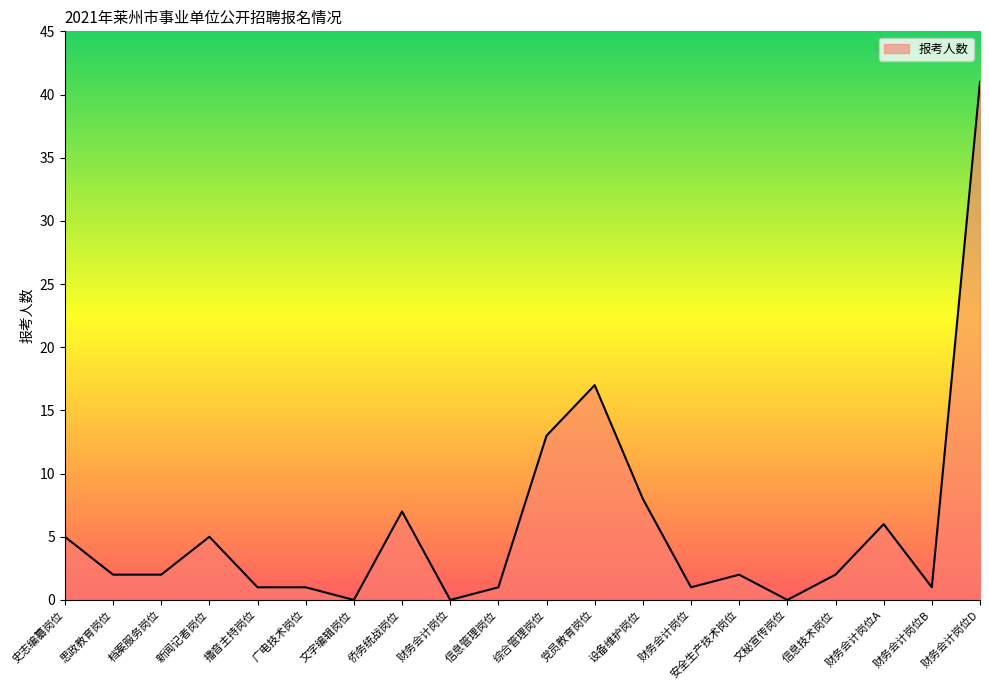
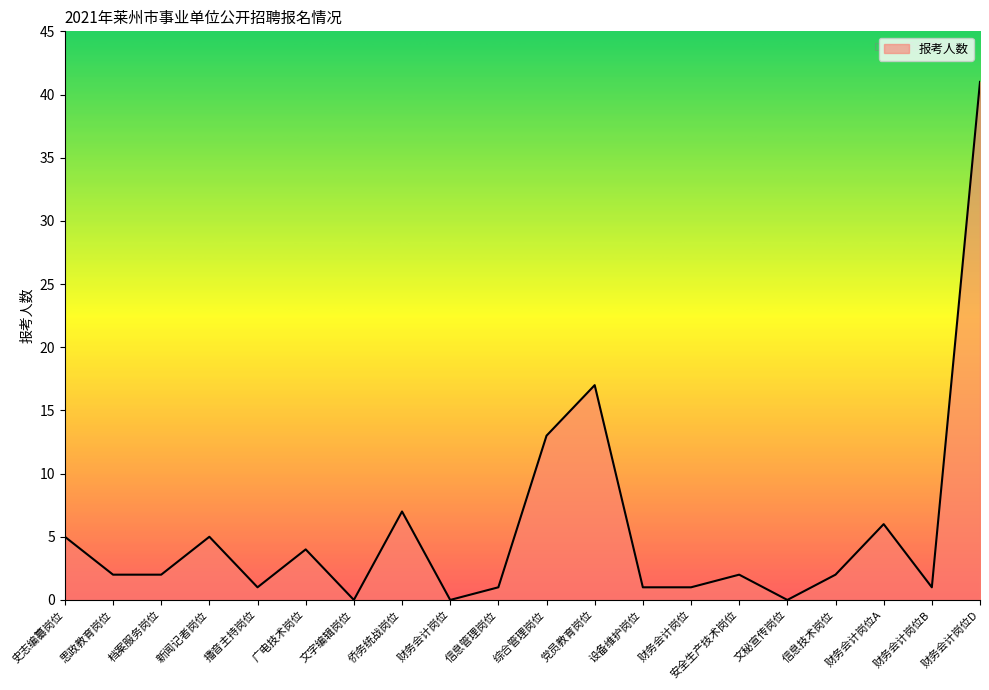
广电技术岗位: 1 -> 4
设备维护岗位: 8 -> 1
